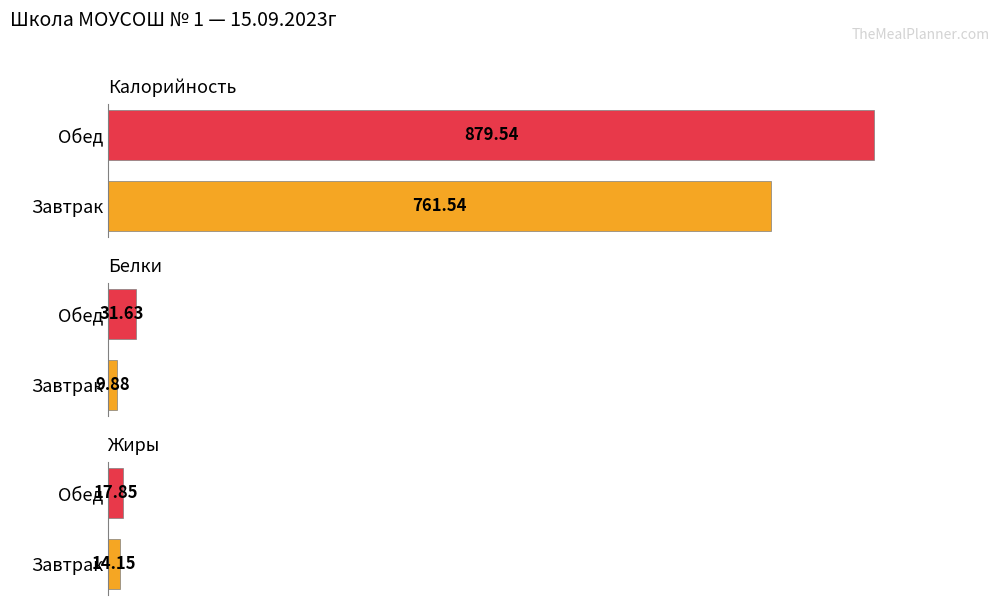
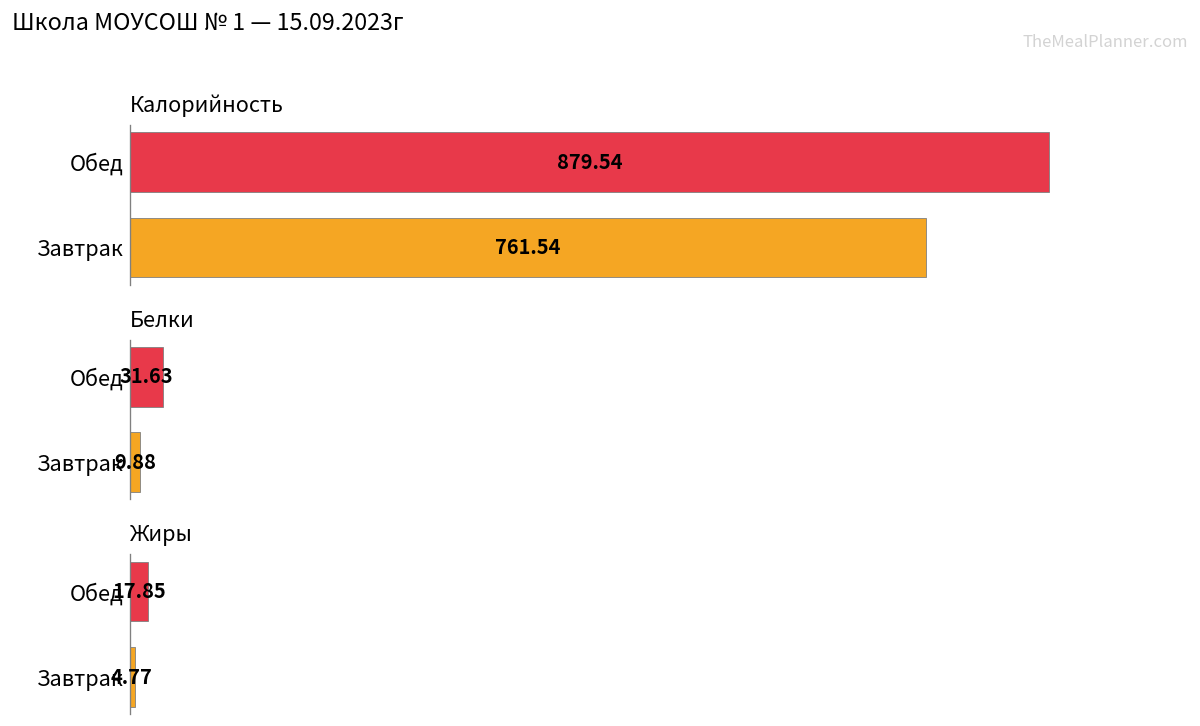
Жиры, Завтрак: 14.15 -> 4.77
